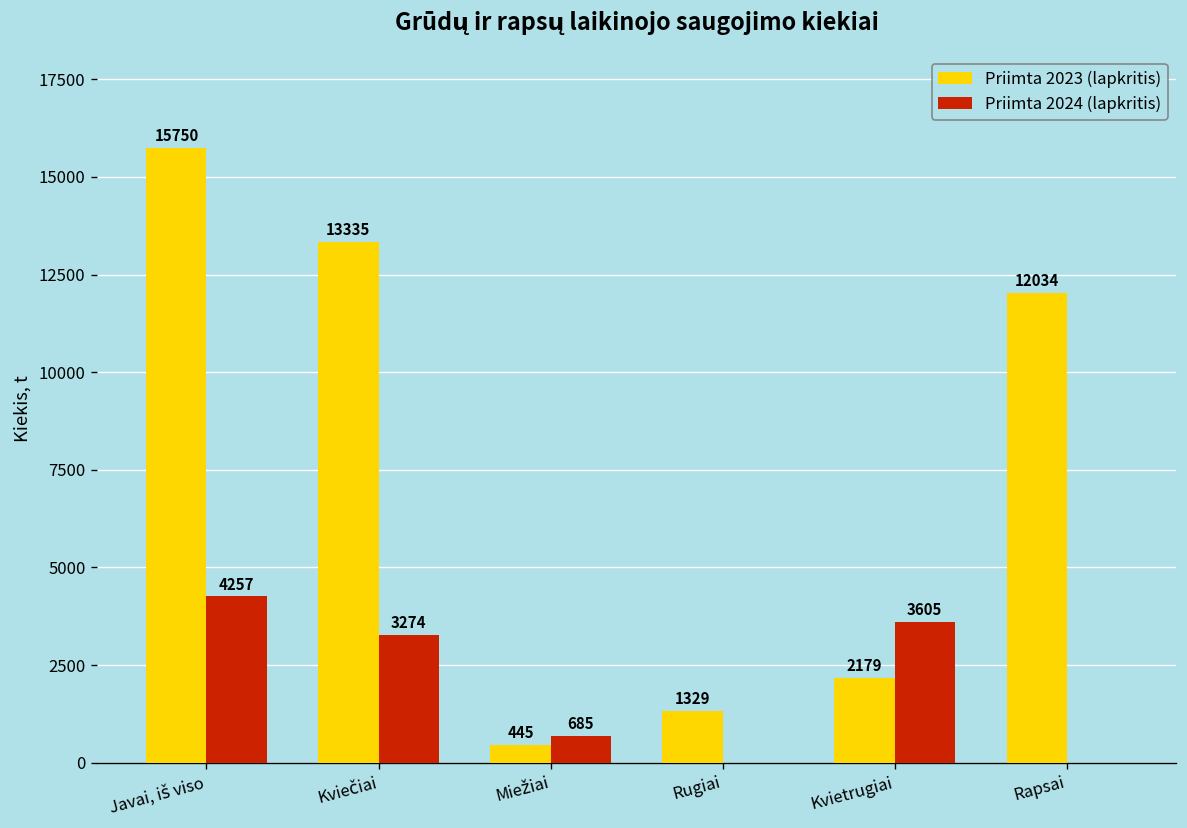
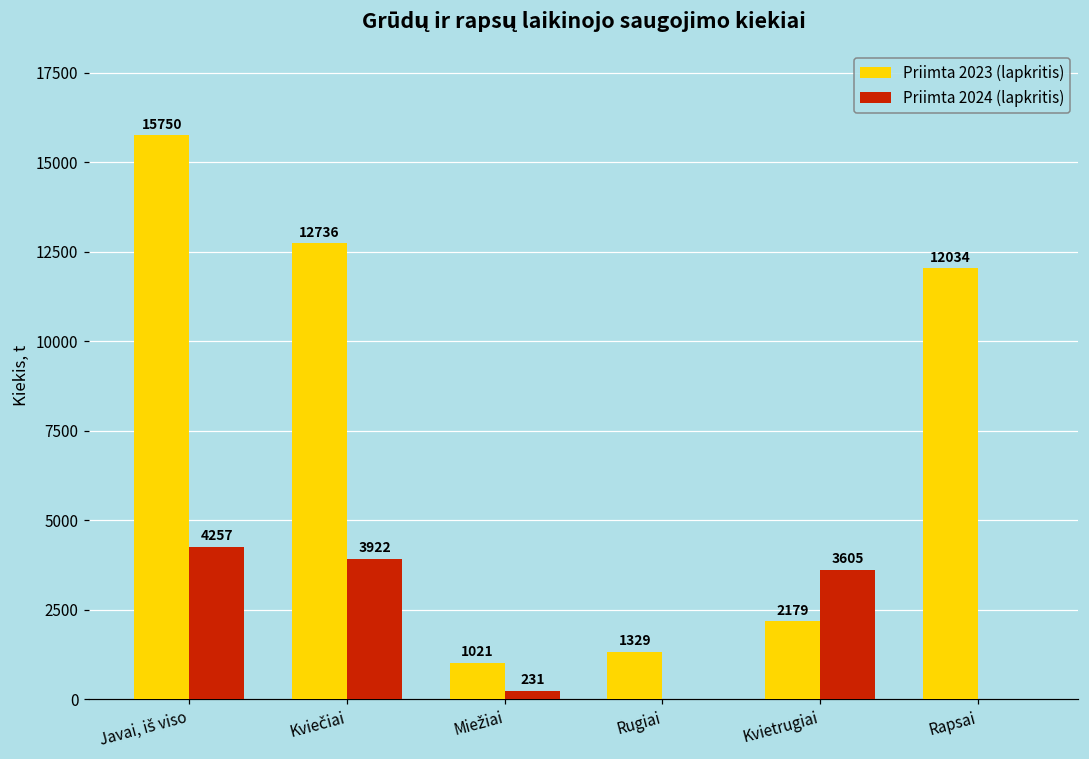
Priimta 2023 (lapkritis), Kviečiai: 13335 -> 12736
Priimta 2024 (lapkritis), Kviečiai: 3274 -> 3922
Priimta 2023 (lapkritis), Miežiai: 445 -> 1021
Priimta 2024 (lapkritis), Miežiai: 685 -> 231
